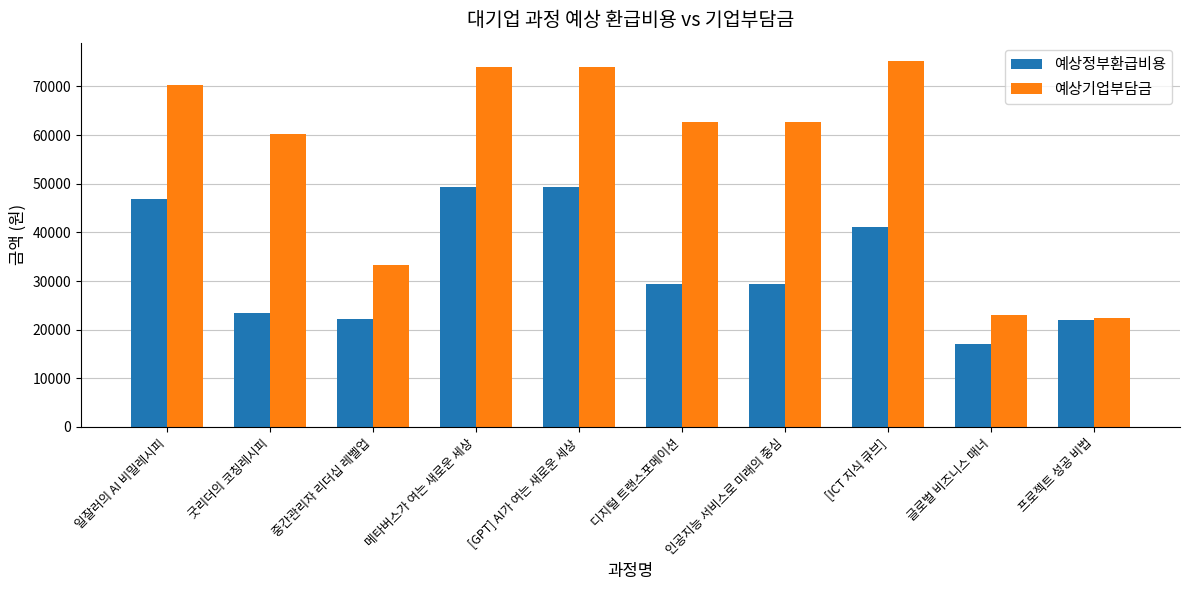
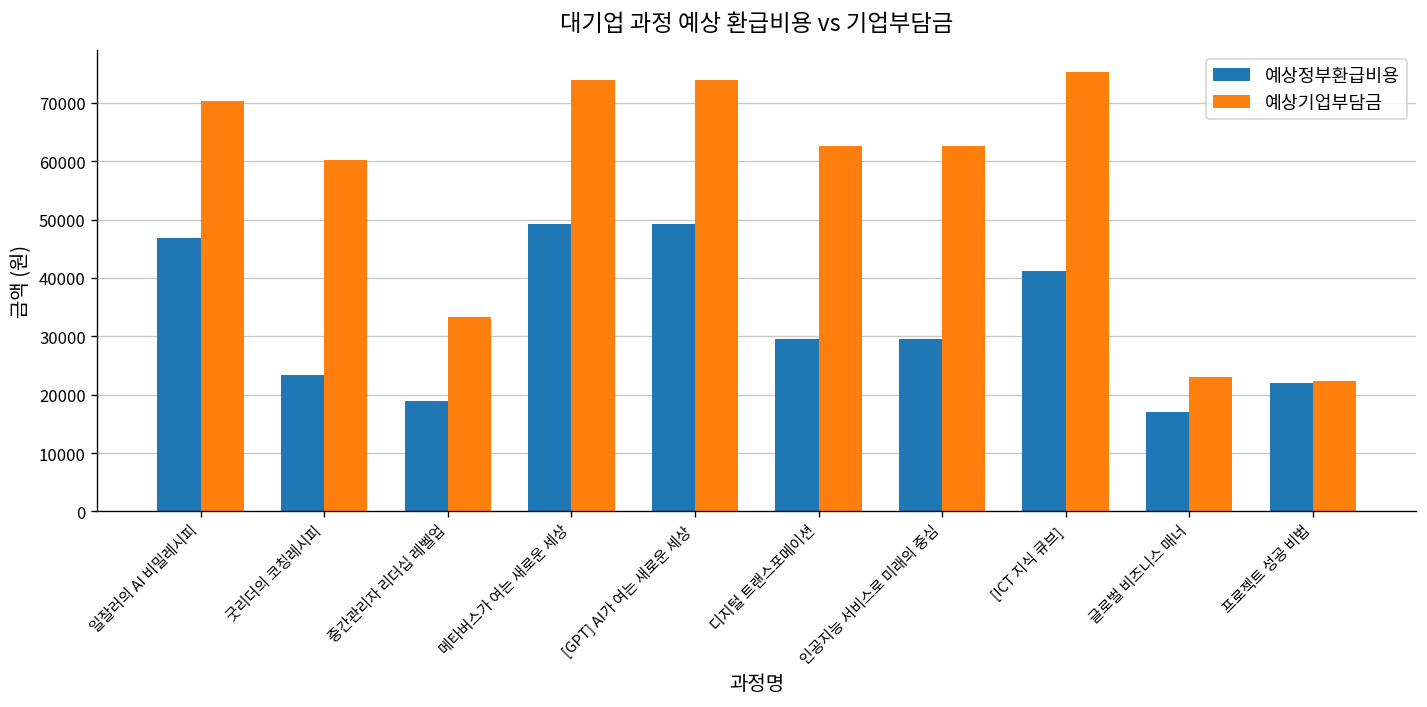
예상정부환급비용, 중간관리자 리더십 레벨업: 22000 -> 19000
